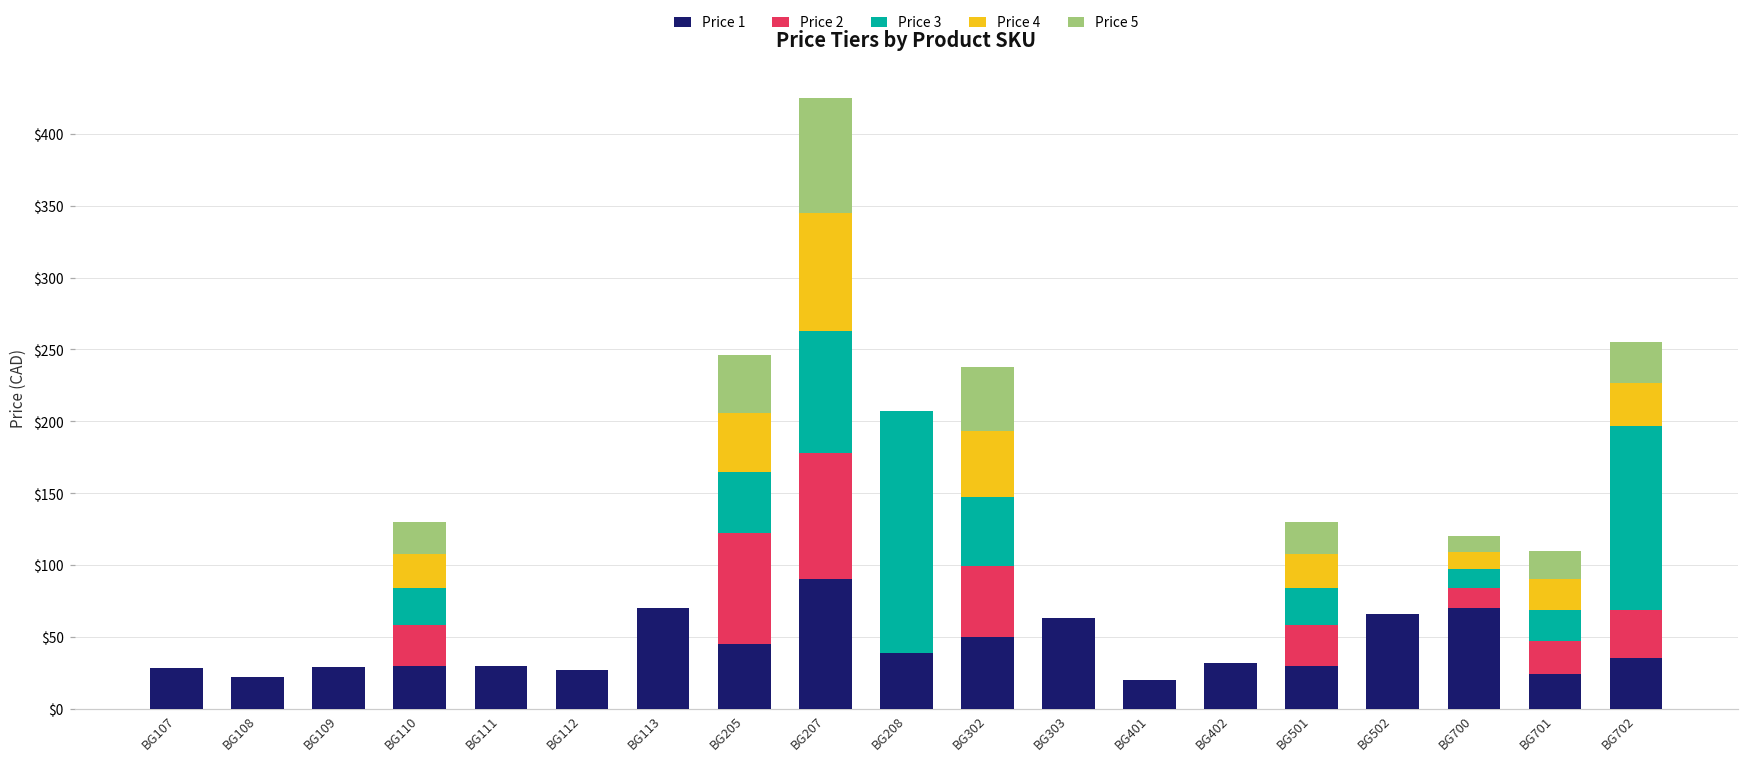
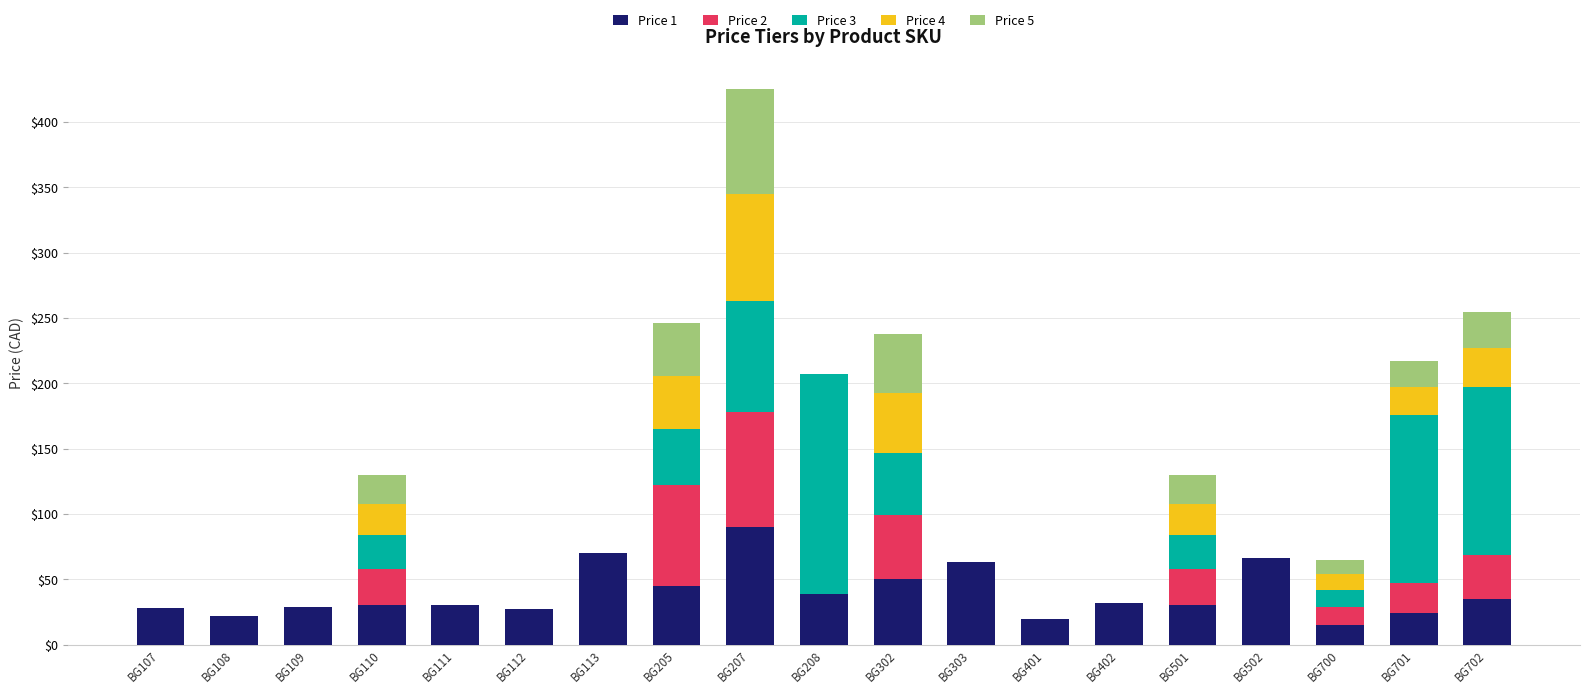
Price 1, BG700: $70 -> $15
Price 3, BG701: $22 -> $129
